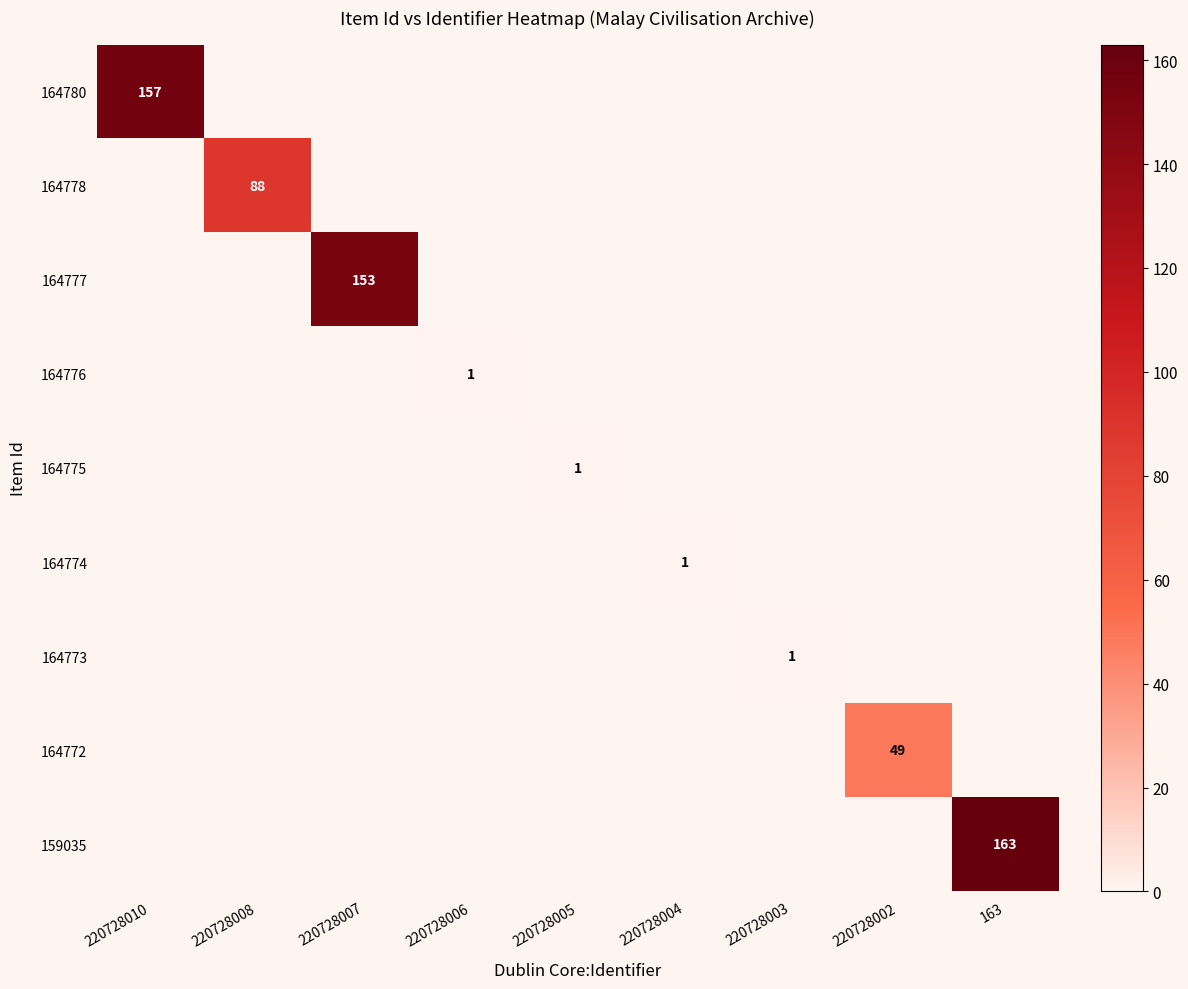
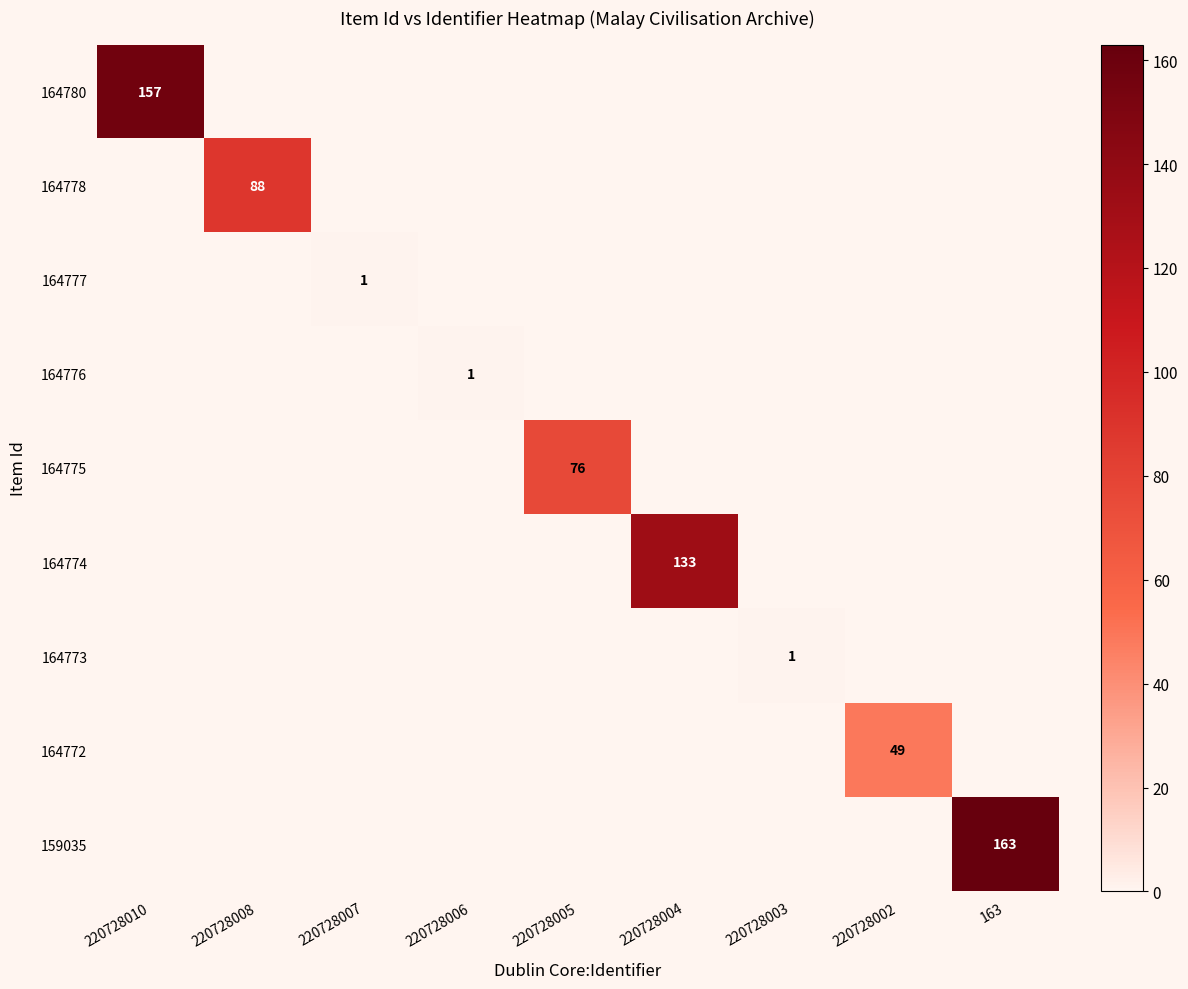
164777, 220728007: 153 -> 1
164775, 220728005: 1 -> 76
164774, 220728004: 1 -> 133
